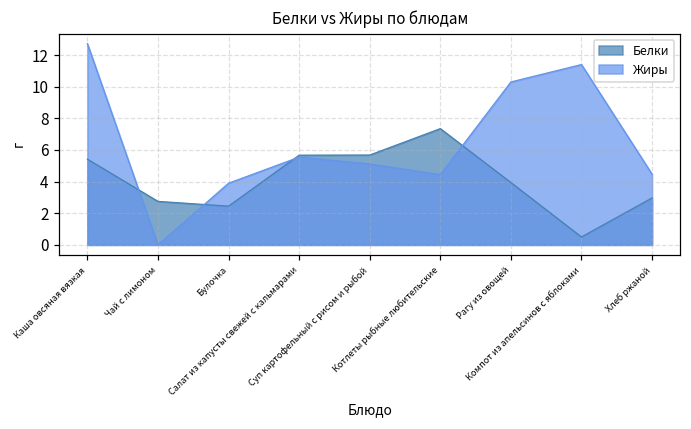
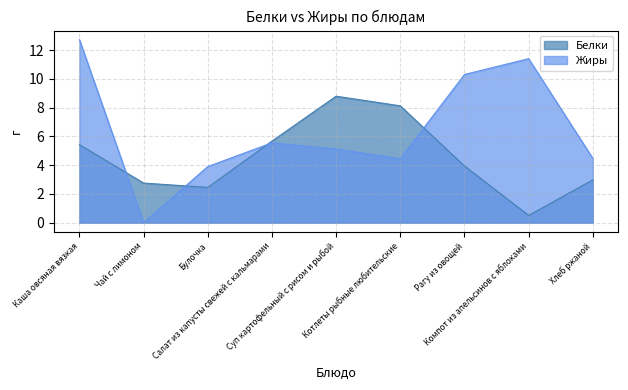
Белки, Суп картофельный с рисом и рыбой: 5.7 -> 8.8
Белки, Котлеты рыбные любительские: 7.4 -> 8.1
